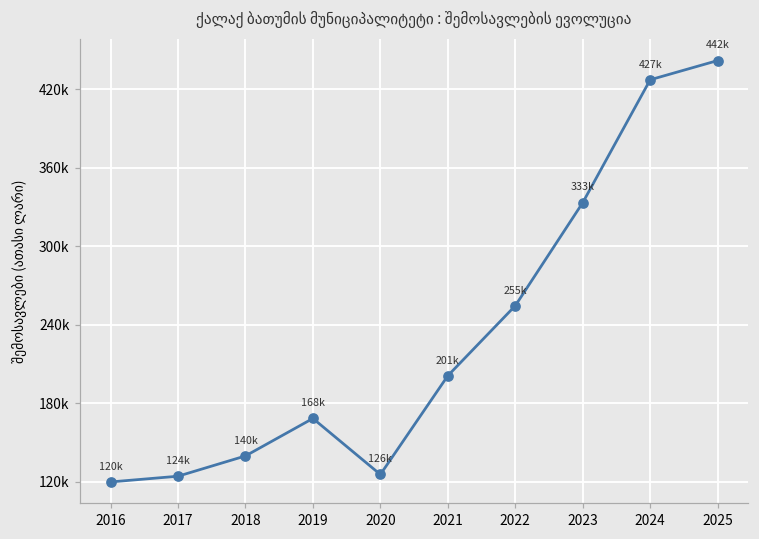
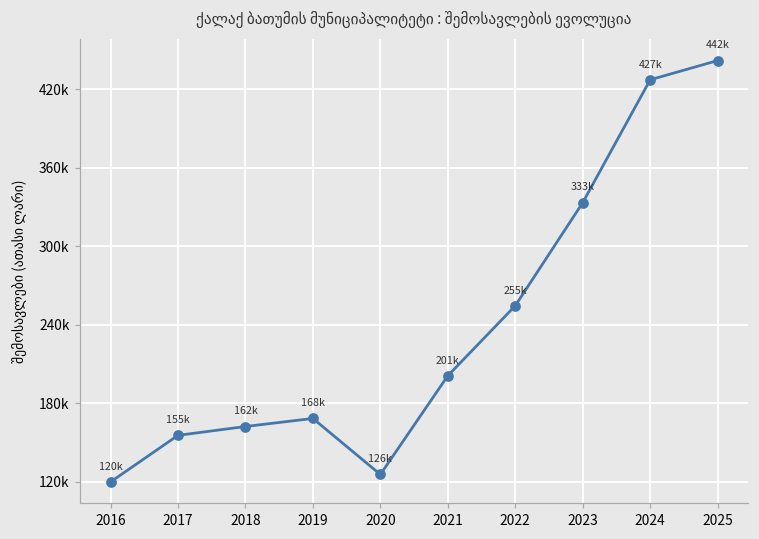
2017: 124k -> 155k
2018: 140k -> 162k
